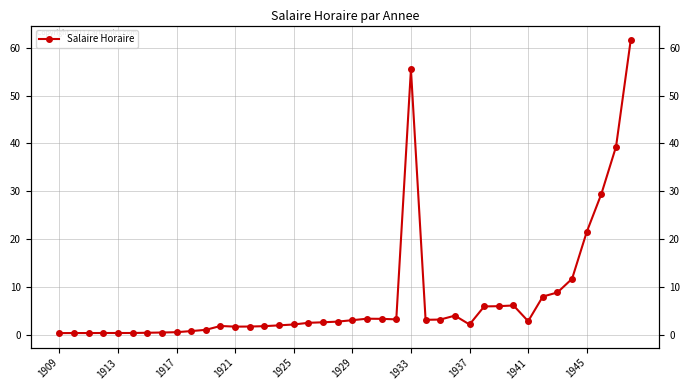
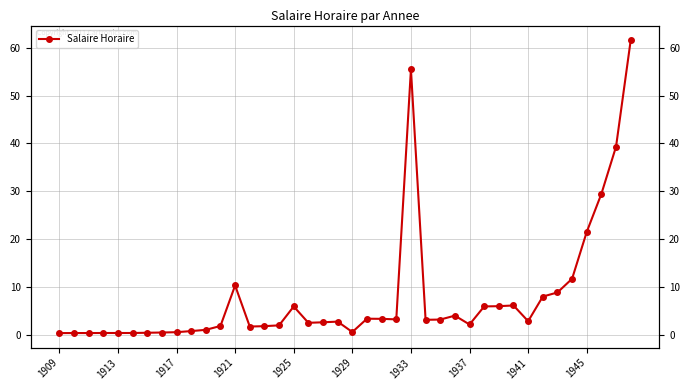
1921: 2 -> 10
1925: 2 -> 6
1929: 3 -> 1
